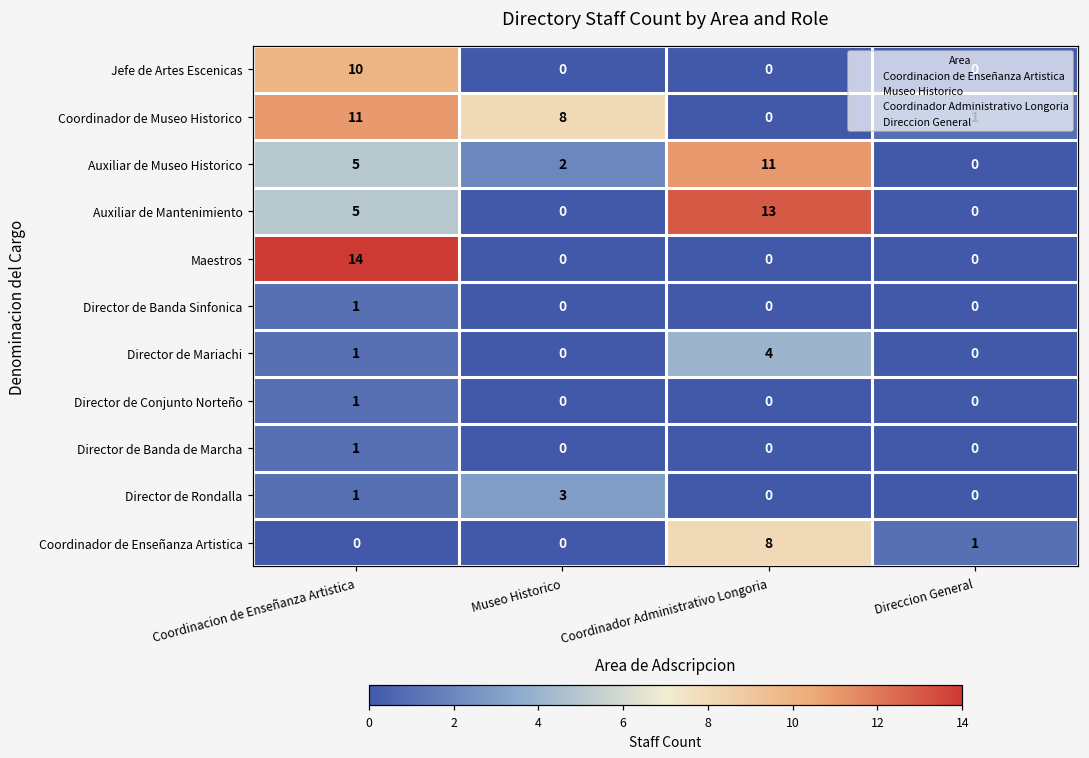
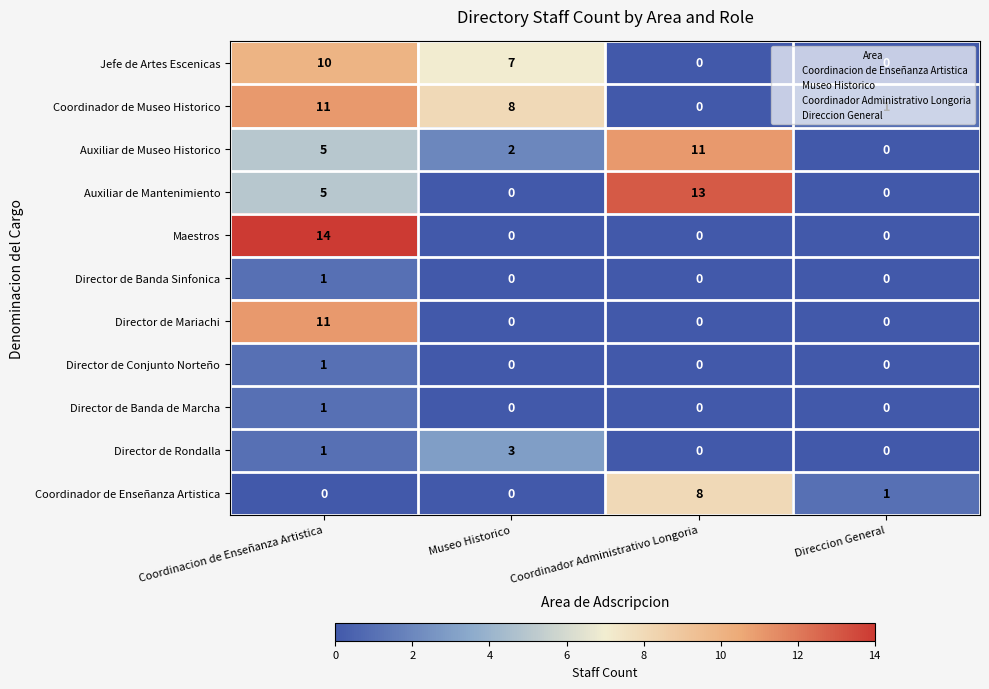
Jefe de Artes Escenicas, Museo Historico: 0 -> 7
Director de Mariachi, Coordinacion de Enseñanza Artistica: 1 -> 11
Director de Mariachi, Coordinador Administrativo Longoria: 4 -> 0
